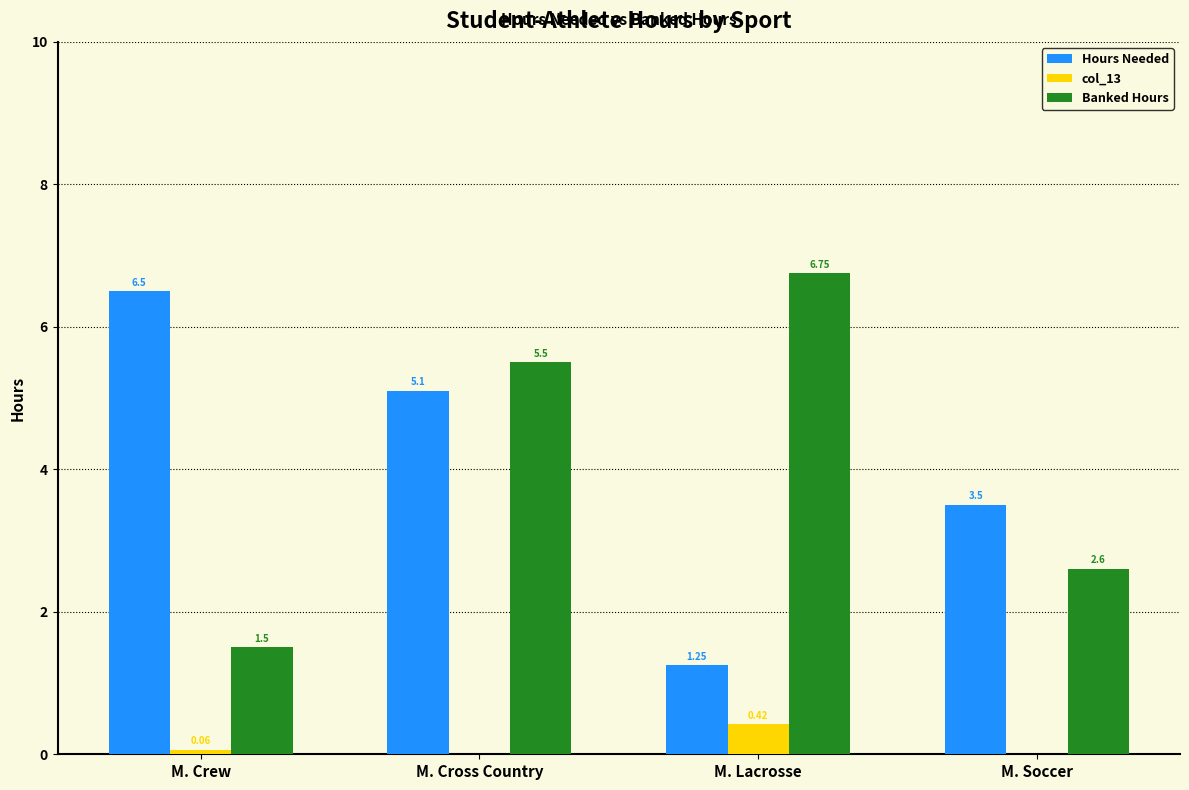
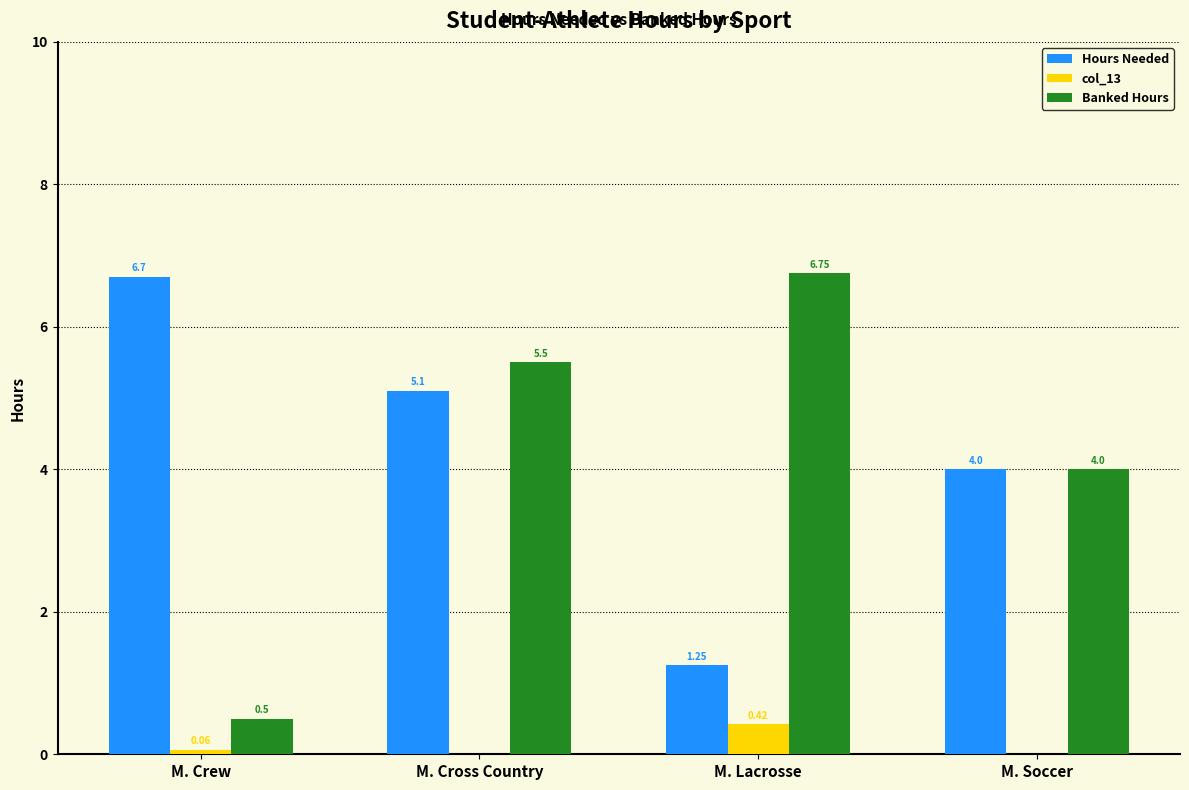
Hours Needed, M. Crew: 6.5 -> 6.7
Banked Hours, M. Crew: 1.5 -> 0.5
Hours Needed, M. Soccer: 3.5 -> 4.0
Banked Hours, M. Soccer: 2.6 -> 4.0
